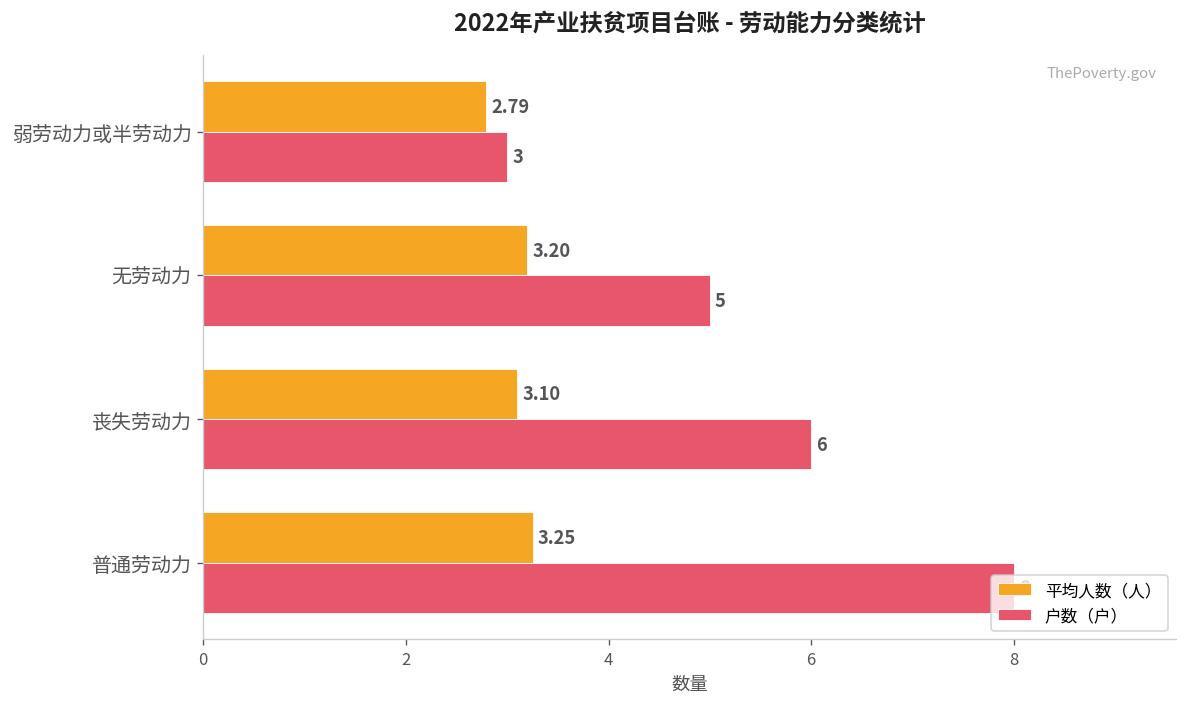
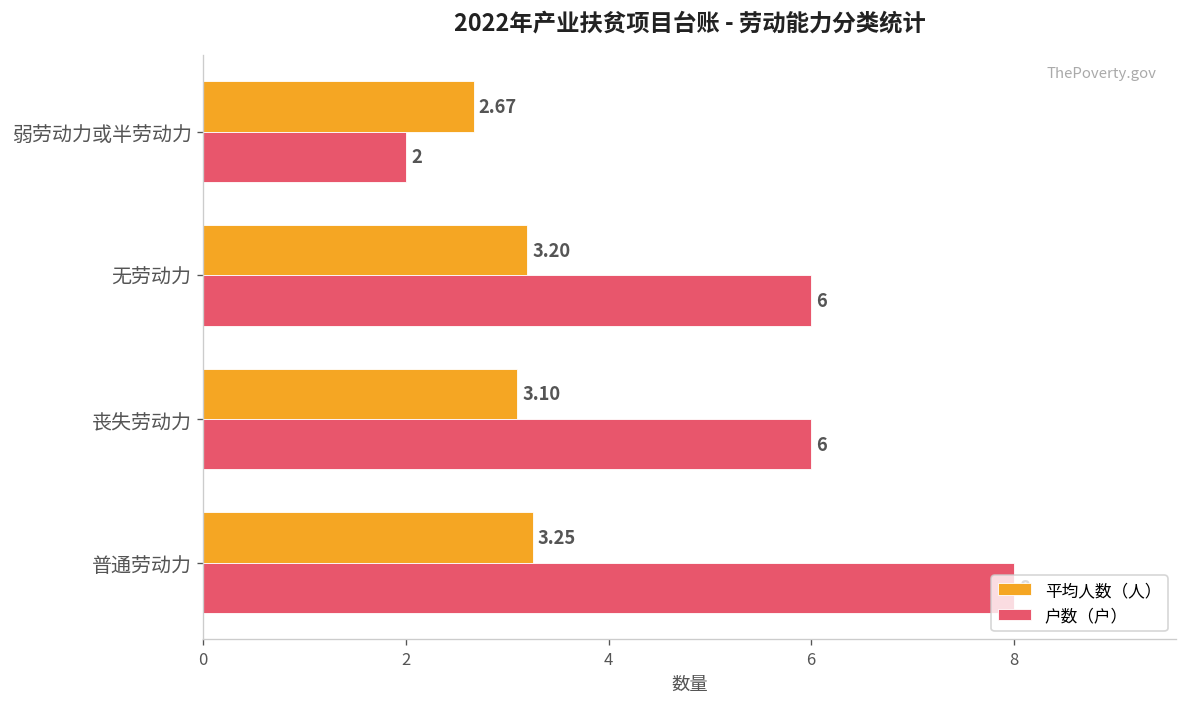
平均人数（人）, 弱劳动力或半劳动力: 2.79 -> 2.67
户数（户）, 弱劳动力或半劳动力: 3 -> 2
户数（户）, 无劳动力: 5 -> 6
